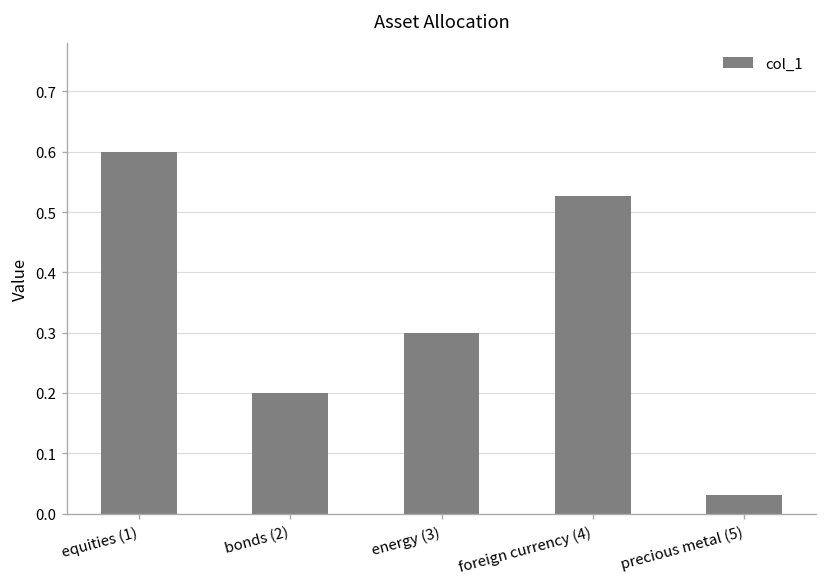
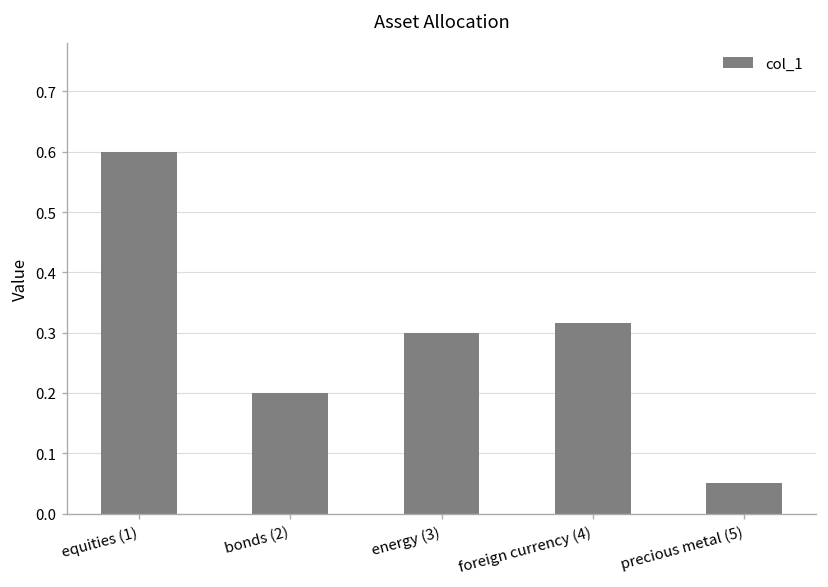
foreign currency (4): 0.53 -> 0.32
precious metal (5): 0.03 -> 0.05
